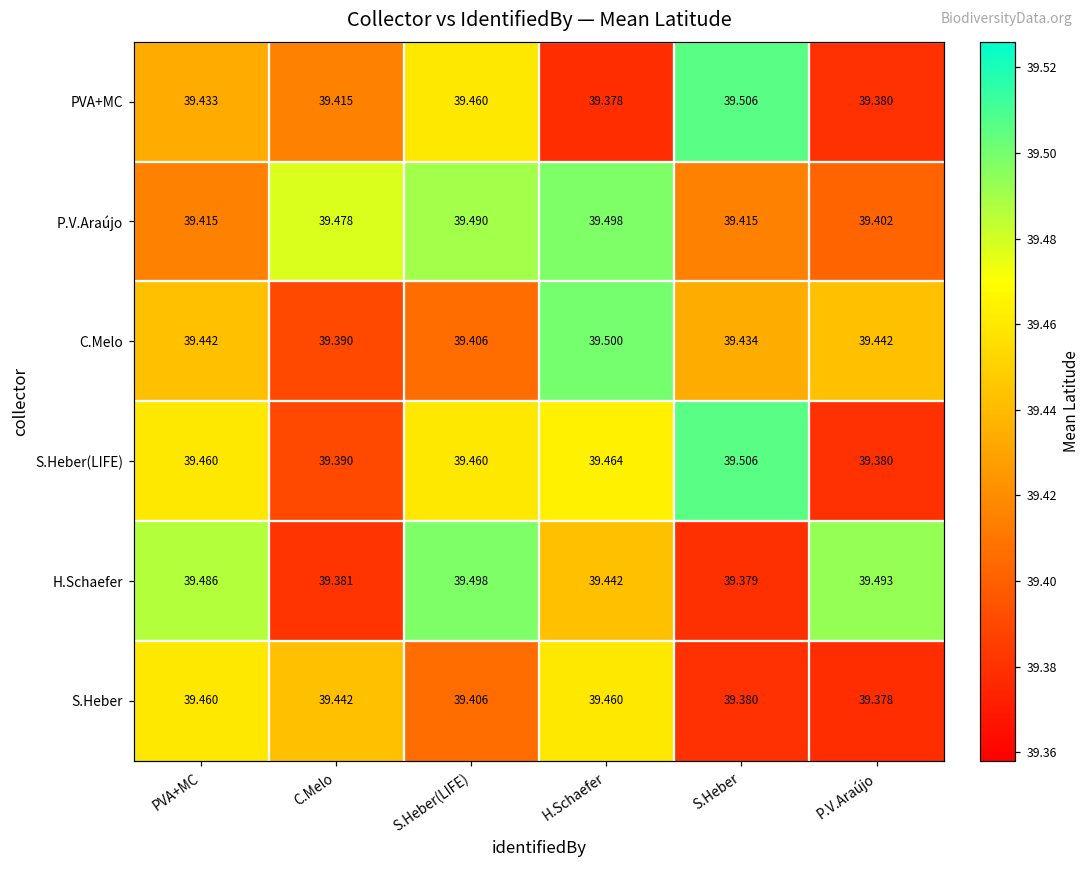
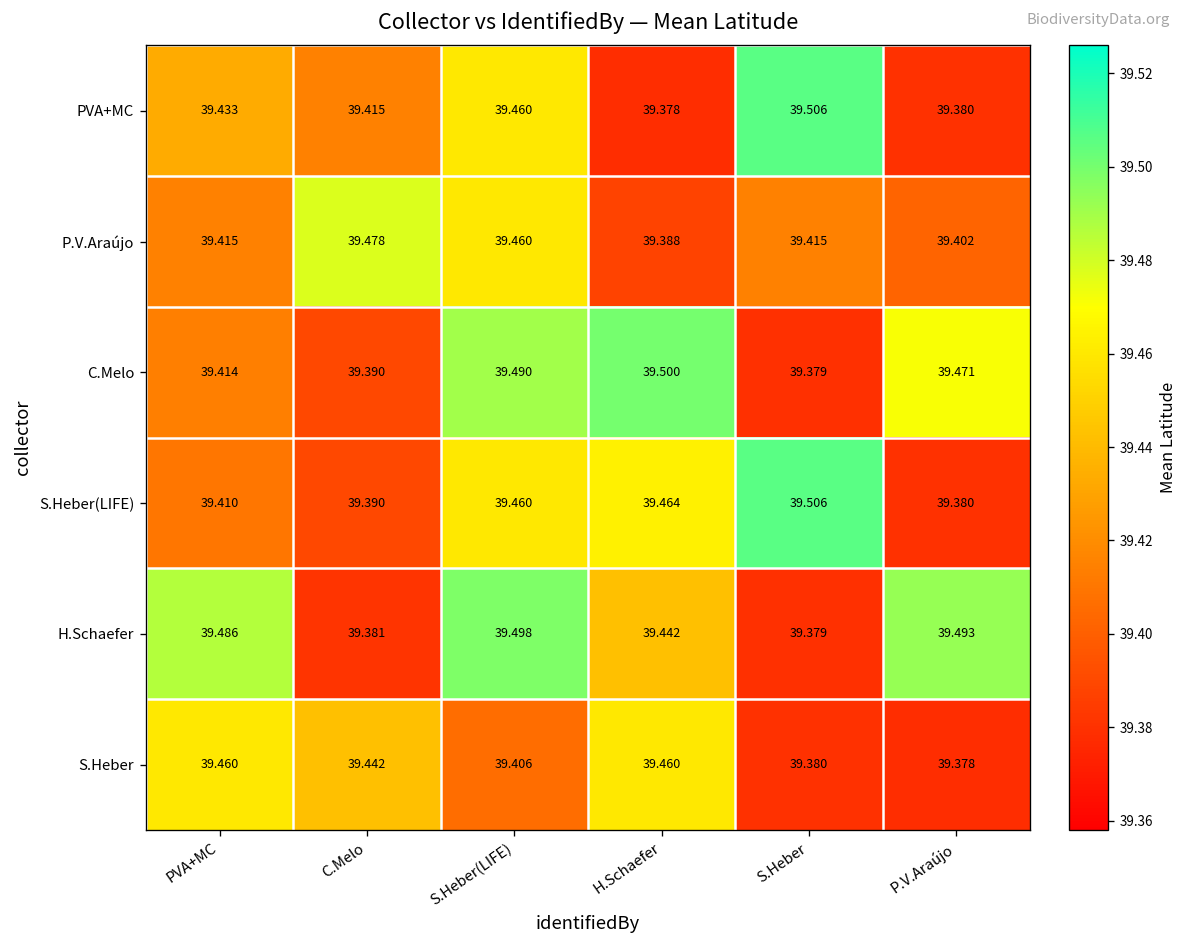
P.V.Araújo, S.Heber(LIFE): 39.490 -> 39.460
P.V.Araújo, H.Schaefer: 39.498 -> 39.388
C.Melo, PVA+MC: 39.442 -> 39.414
C.Melo, S.Heber(LIFE): 39.406 -> 39.490
C.Melo, S.Heber: 39.434 -> 39.379
C.Melo, P.V.Araújo: 39.442 -> 39.471
S.Heber(LIFE), PVA+MC: 39.460 -> 39.410
